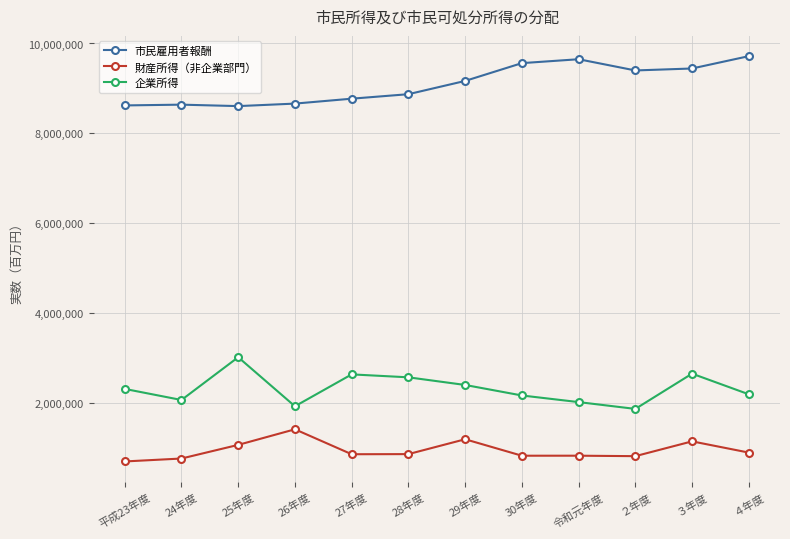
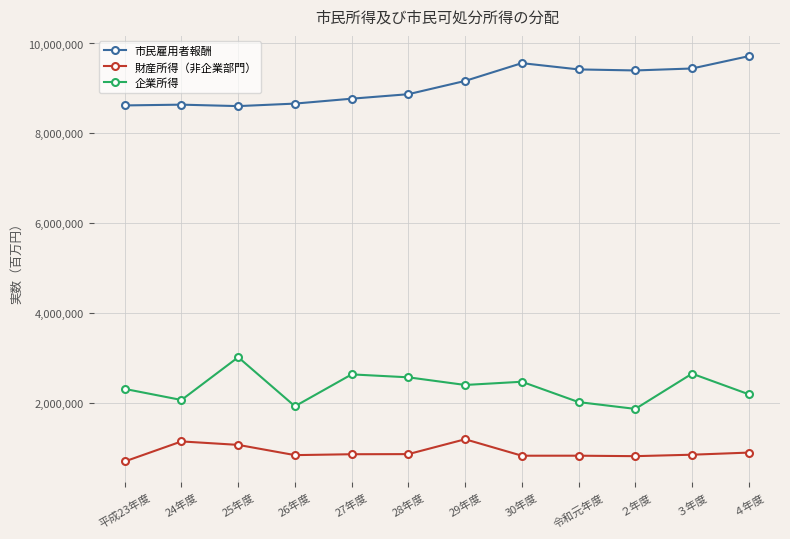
財産所得（非企業部門）, 24年度: 800,000 -> 1,100,000
財産所得（非企業部門）, 26年度: 1,400,000 -> 800,000
企業所得, 30年度: 2,200,000 -> 2,500,000
市民雇用者報酬, 令和元年度: 9,600,000 -> 9,400,000
財産所得（非企業部門）, ３年度: 1,100,000 -> 800,000
